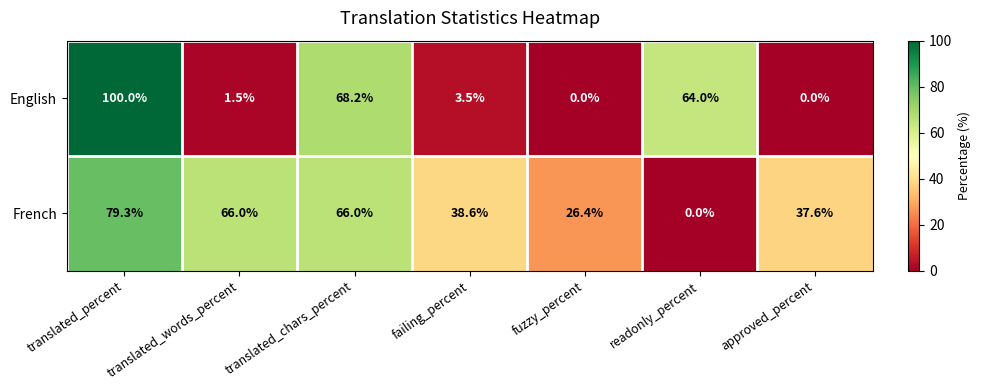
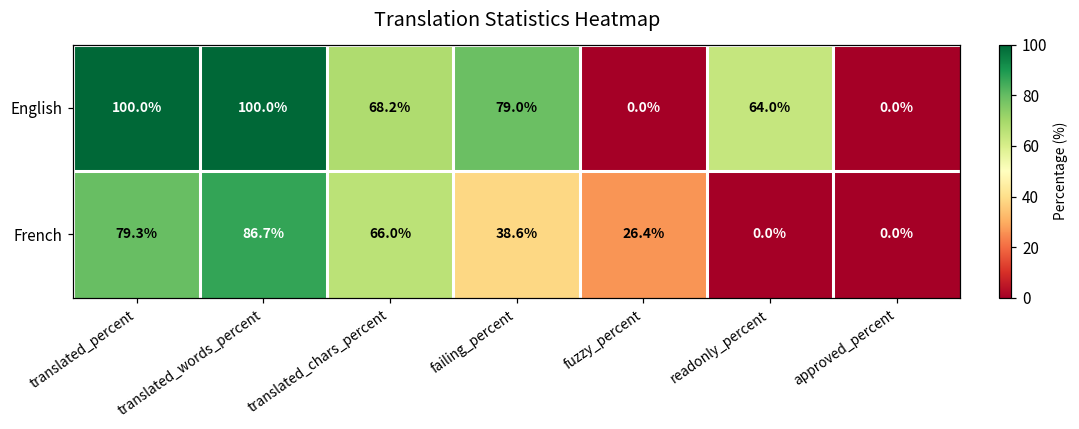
English, translated_words_percent: 1.5% -> 100.0%
English, failing_percent: 3.5% -> 79.0%
French, translated_words_percent: 66.0% -> 86.7%
French, approved_percent: 37.6% -> 0.0%
